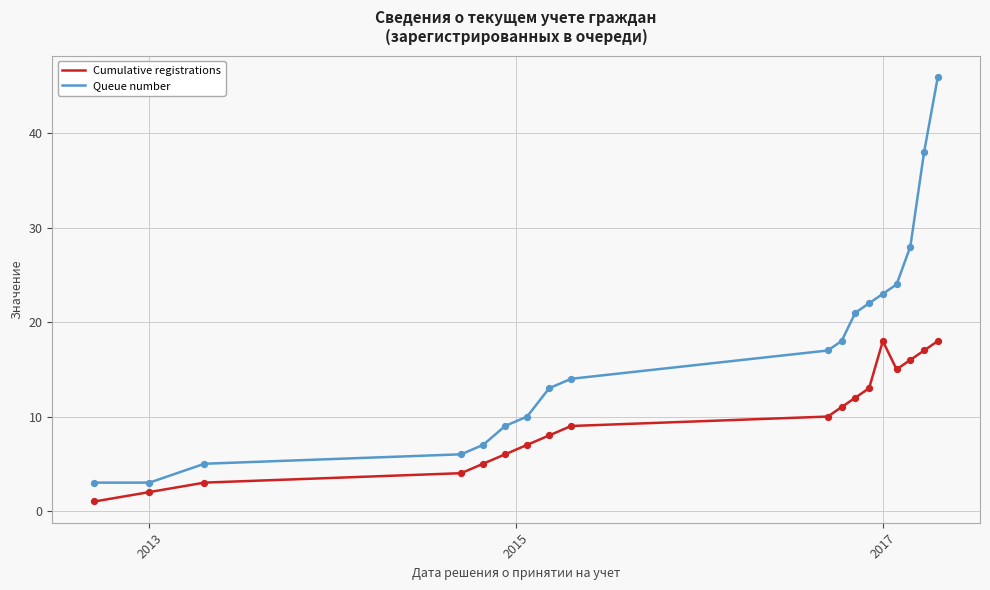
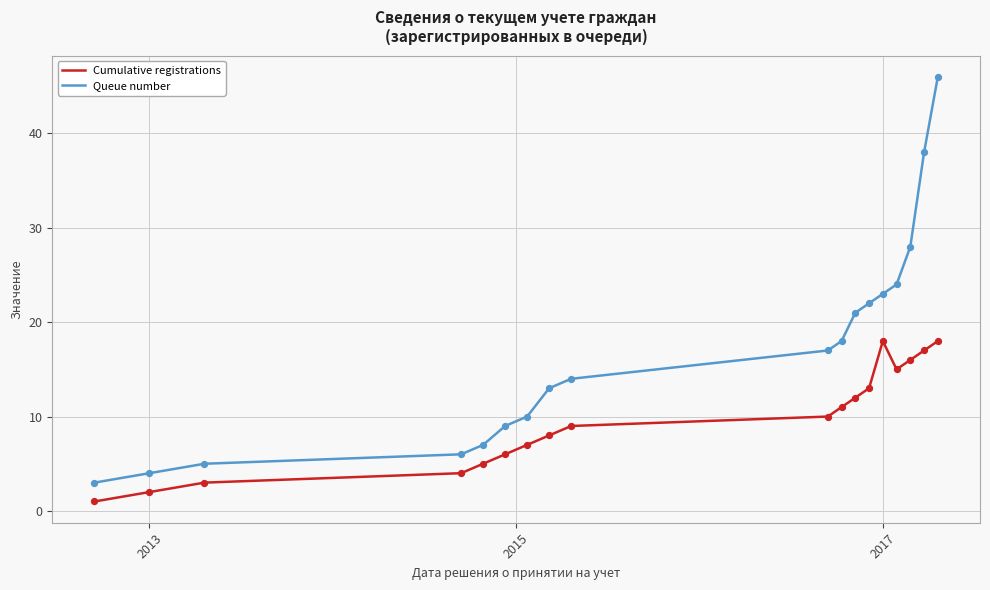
Queue number, 2013: 3 -> 4
